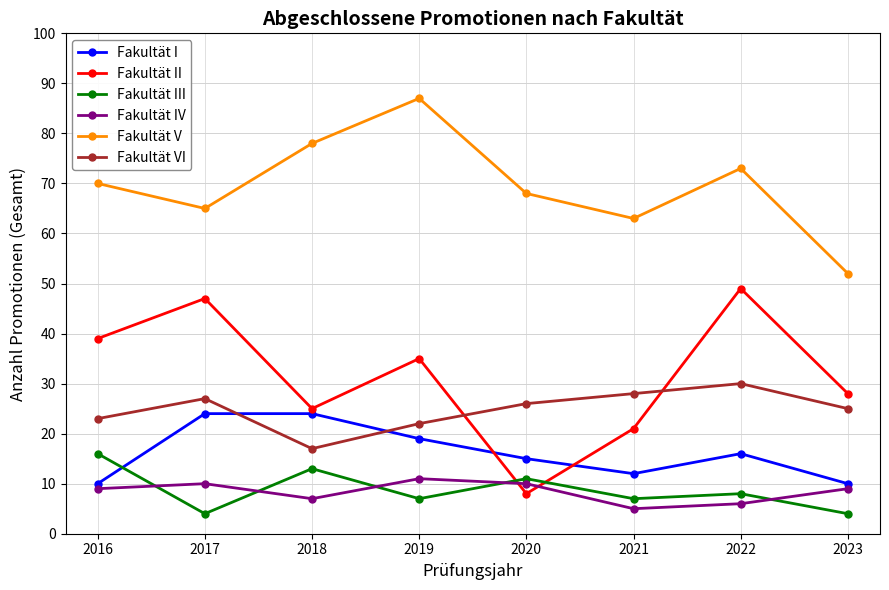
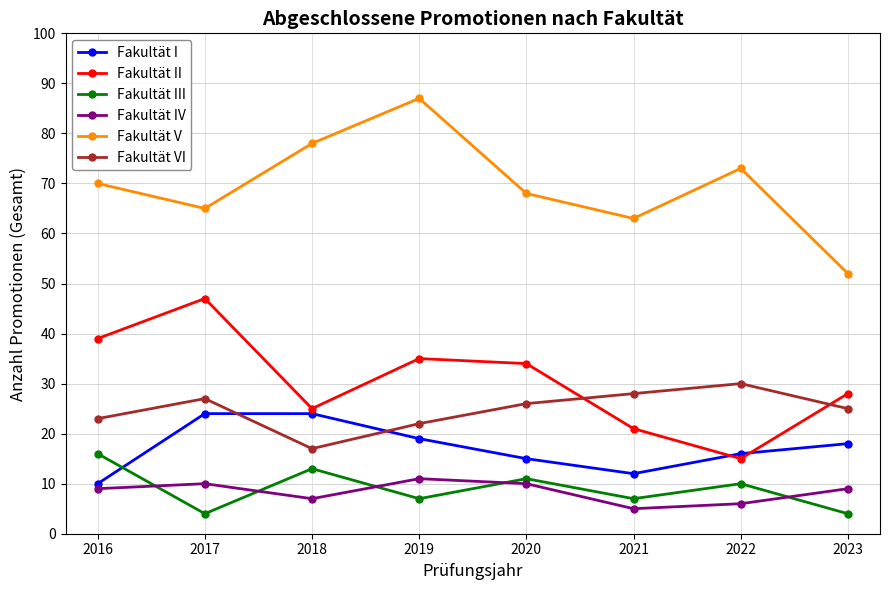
Fakultät II, 2020: 8 -> 34
Fakultät II, 2022: 49 -> 15
Fakultät III, 2022: 8 -> 10
Fakultät I, 2023: 10 -> 18
